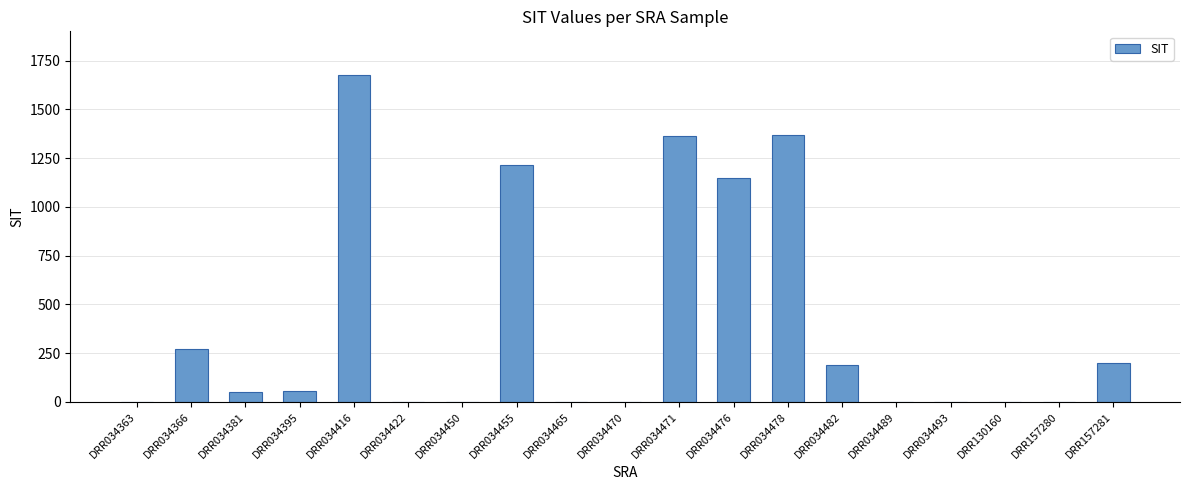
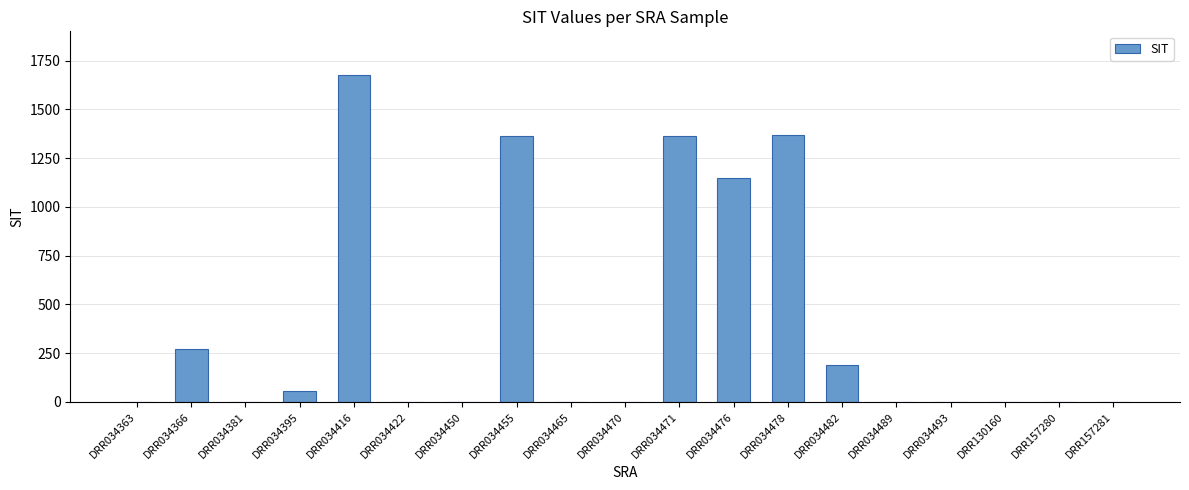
DRR034381: 50 -> 0
DRR034455: 1220 -> 1360
DRR157281: 200 -> 0
